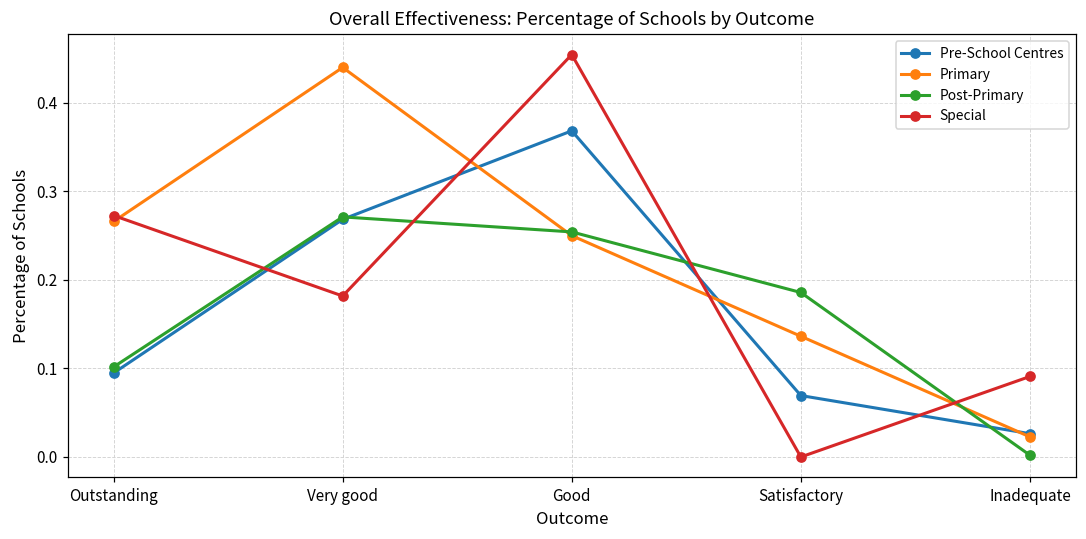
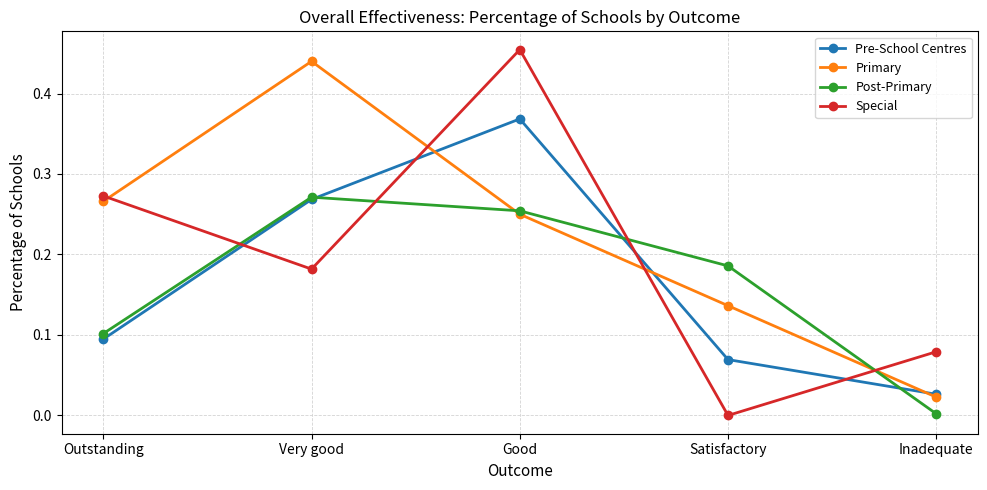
Special, Inadequate: 0.09 -> 0.08
